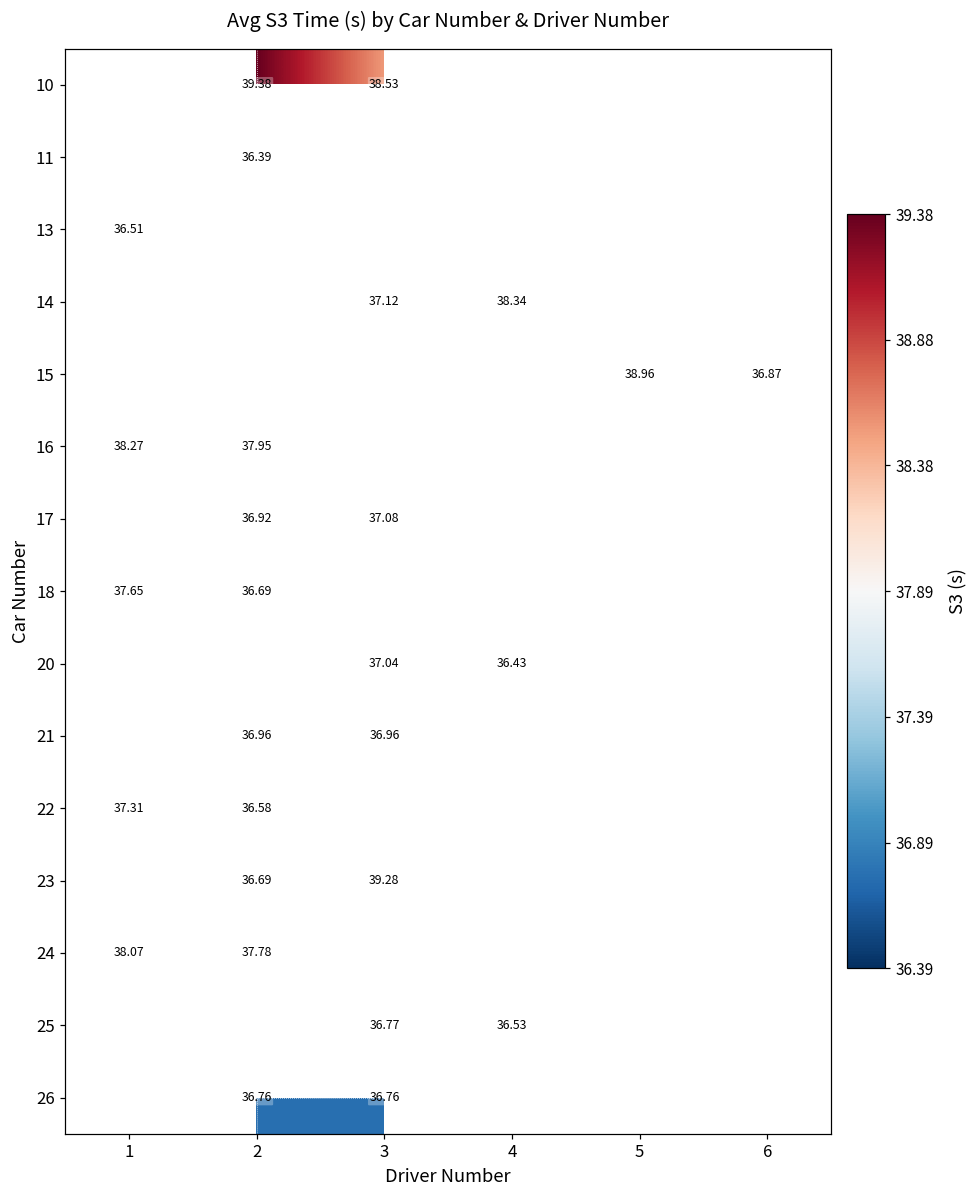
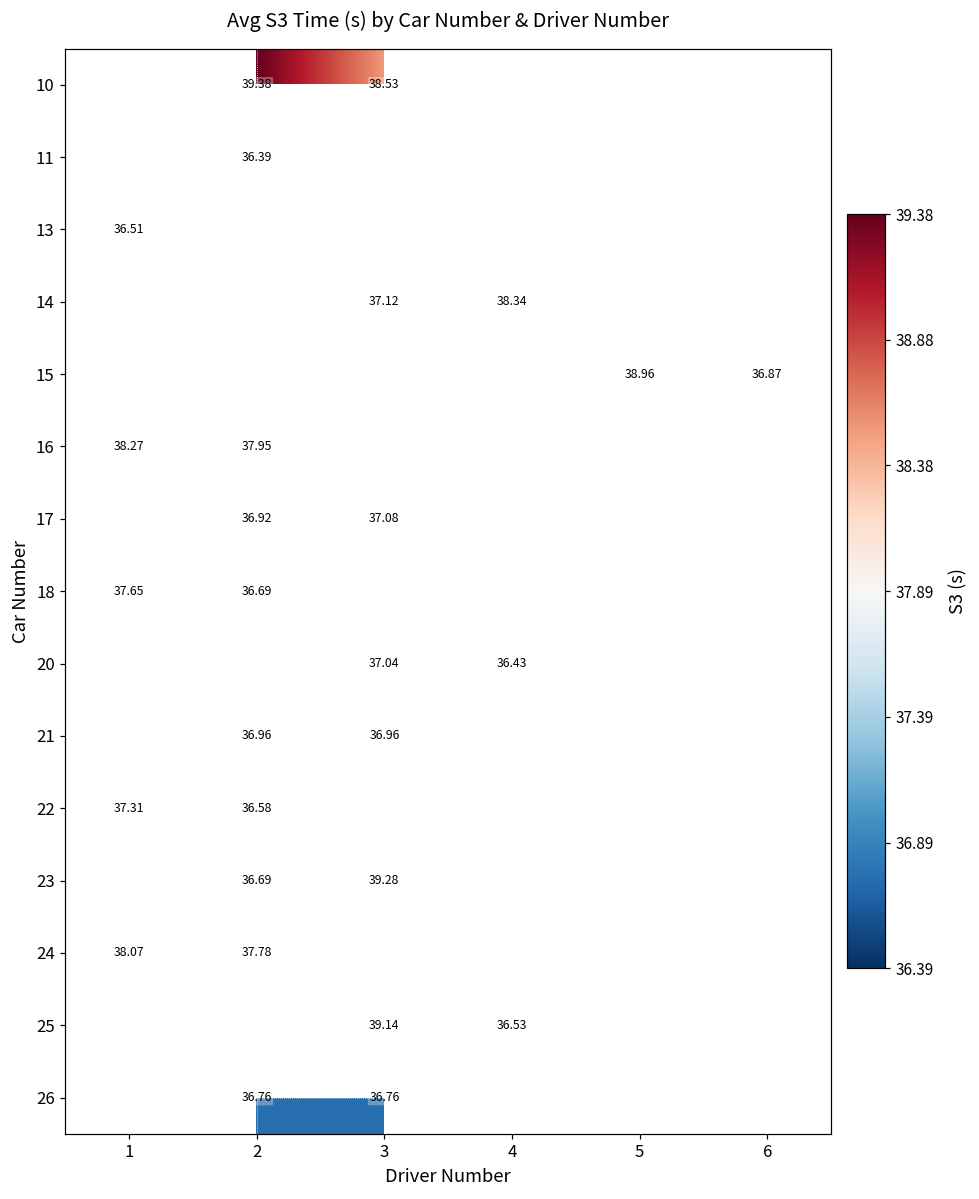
25, 3: 36.77 -> 39.14
